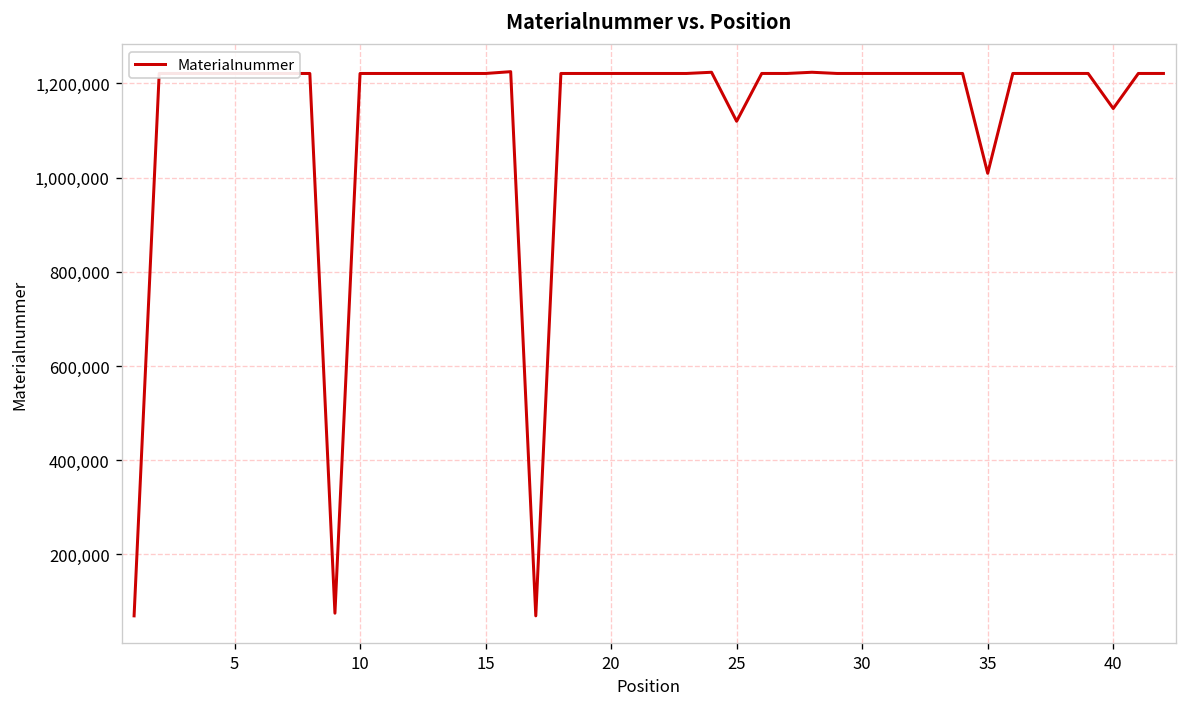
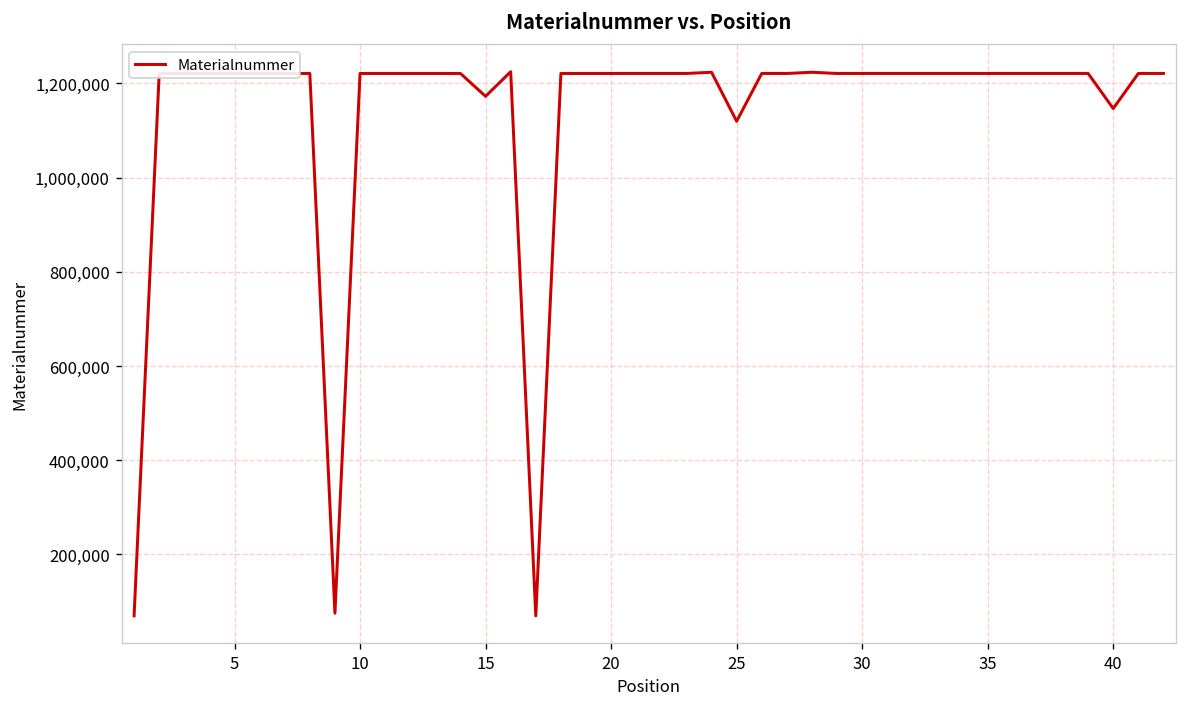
15: 1,220,000 -> 1,170,000
35: 1,010,000 -> 1,220,000
